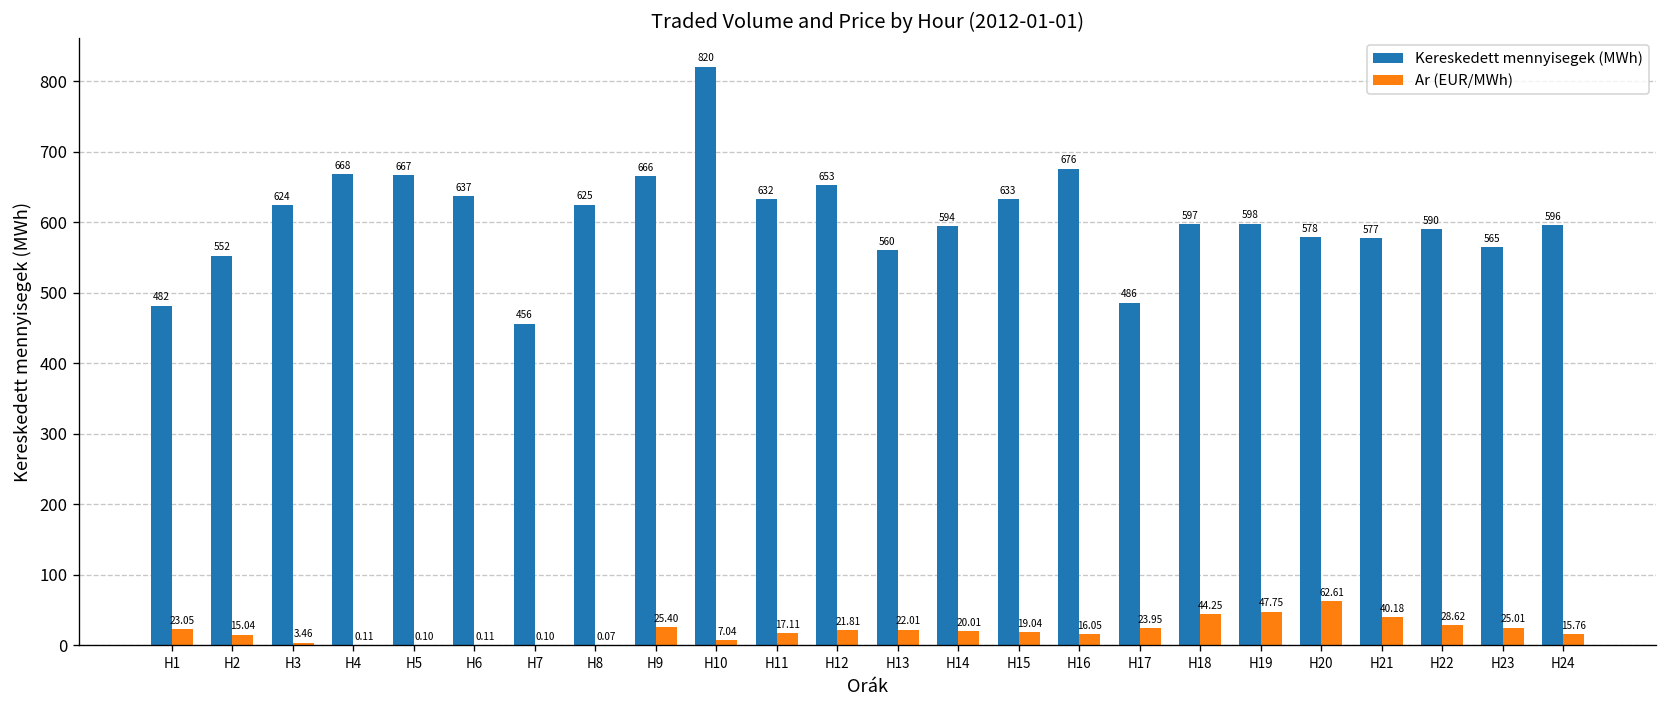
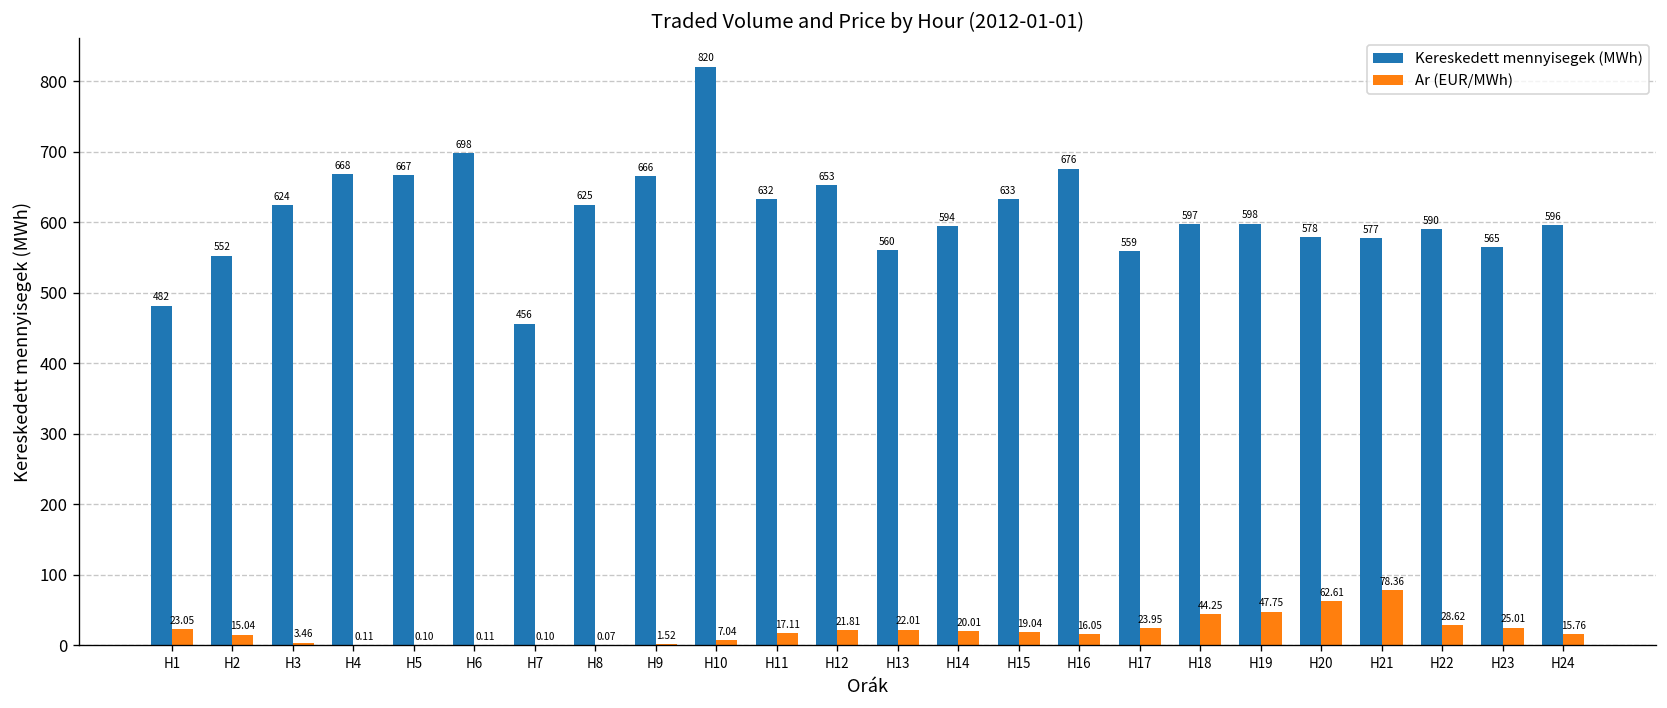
Kereskedett mennyisegek (MWh), H6: 637 -> 698
Ar (EUR/MWh), H9: 25.40 -> 1.52
Kereskedett mennyisegek (MWh), H17: 486 -> 559
Ar (EUR/MWh), H21: 40.18 -> 78.36
